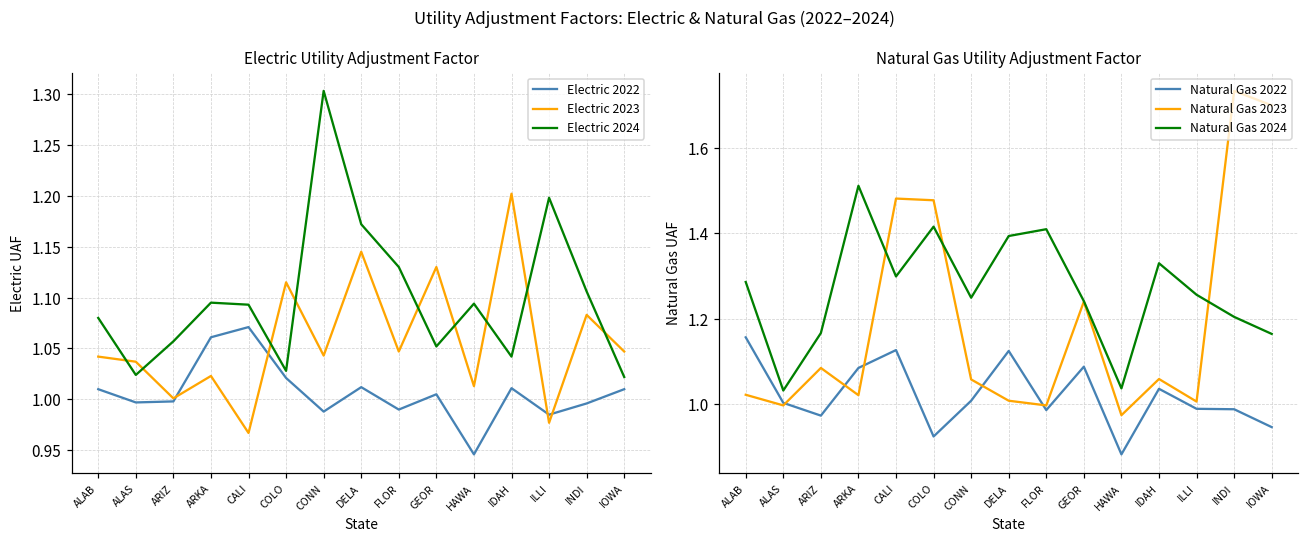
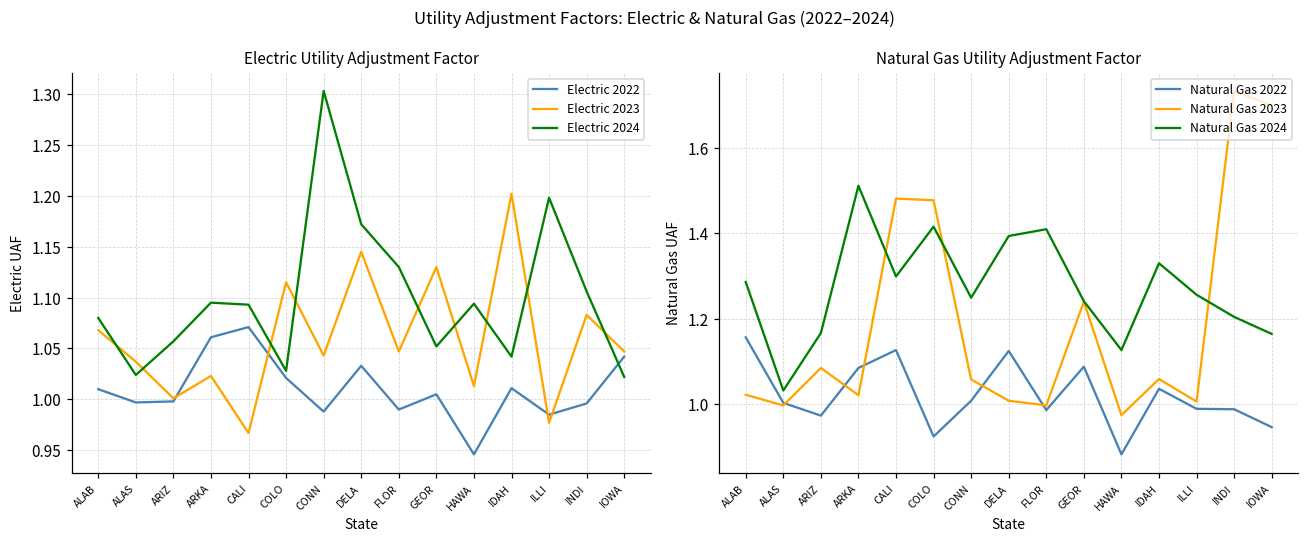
Electric Utility Adjustment Factor, Electric 2023, ALAB: 1.04 -> 1.07
Electric Utility Adjustment Factor, Electric 2022, DELA: 1.01 -> 1.03
Electric Utility Adjustment Factor, Electric 2022, IOWA: 1.01 -> 1.04
Natural Gas Utility Adjustment Factor, Natural Gas 2024, HAWA: 1.04 -> 1.13
